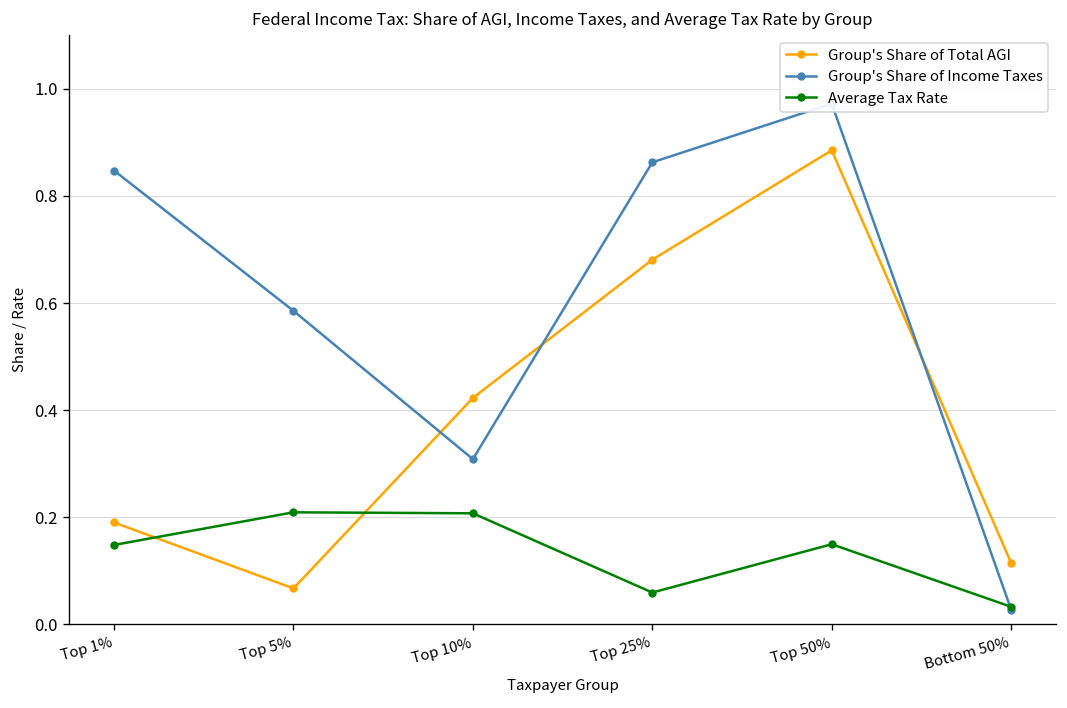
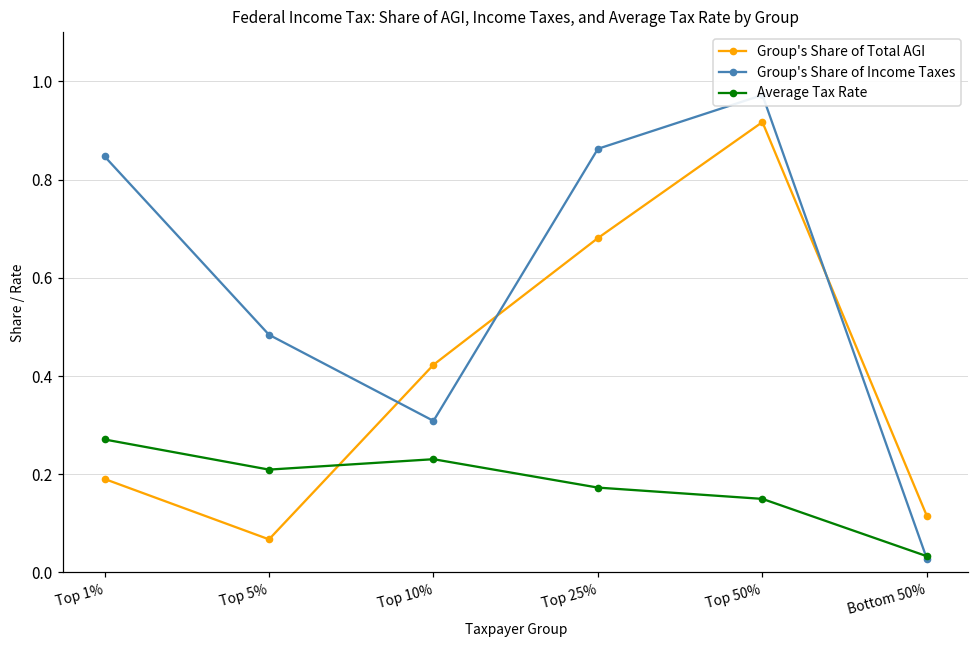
Average Tax Rate, Top 1%: 0.15 -> 0.27
Group's Share of Income Taxes, Top 5%: 0.59 -> 0.48
Average Tax Rate, Top 10%: 0.21 -> 0.23
Average Tax Rate, Top 25%: 0.06 -> 0.17
Group's Share of Total AGI, Top 50%: 0.89 -> 0.92
